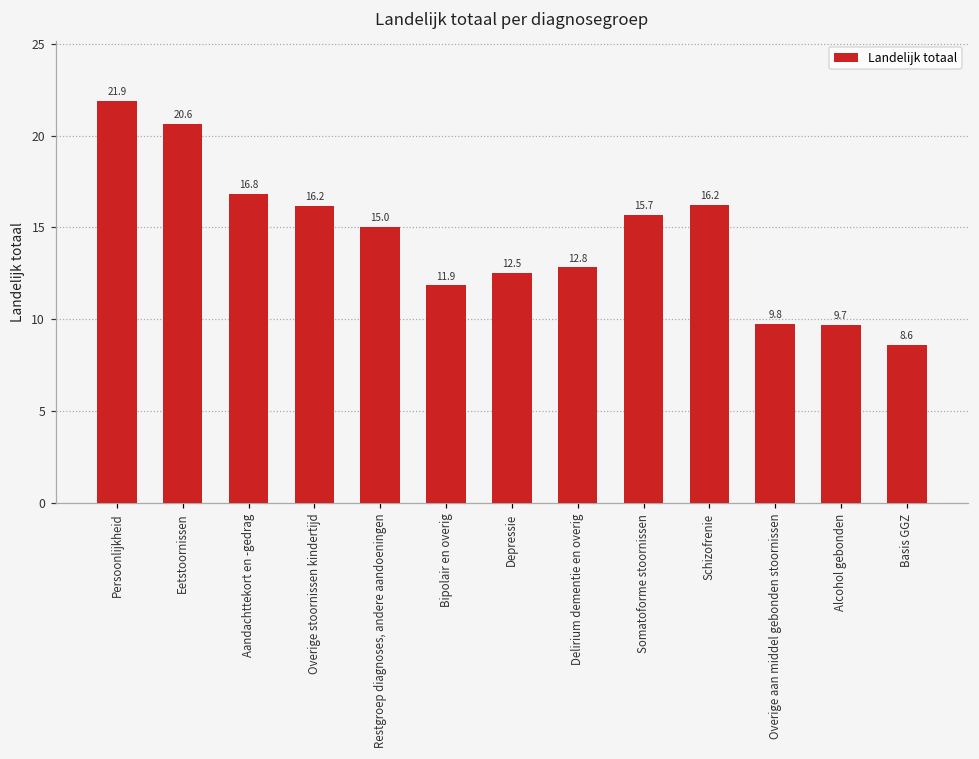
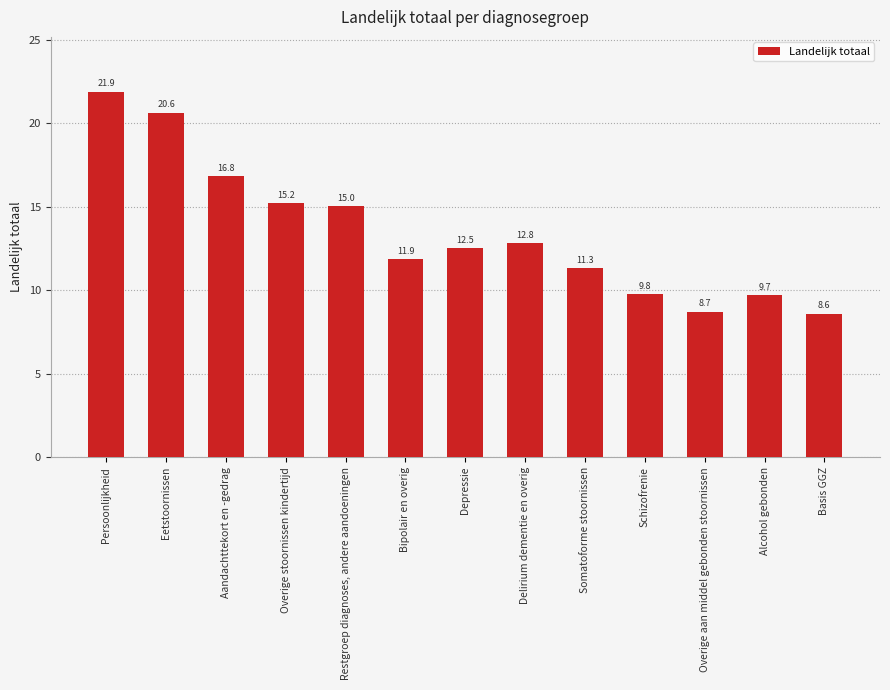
Overige stoornissen kindertijd: 16.2 -> 15.2
Somatoforme stoornissen: 15.7 -> 11.3
Schizofrenie: 16.2 -> 9.8
Overige aan middel gebonden stoornissen: 9.8 -> 8.7
